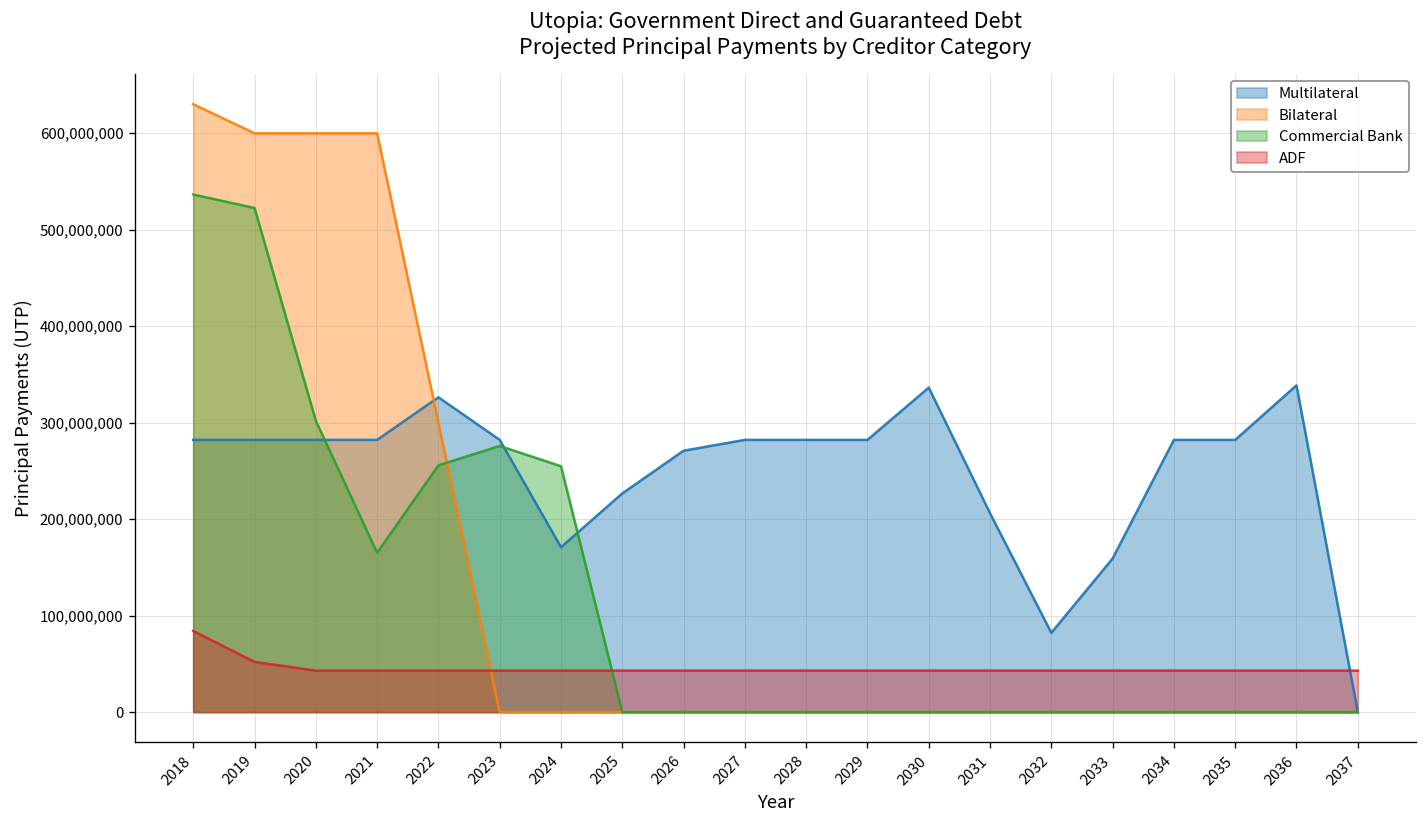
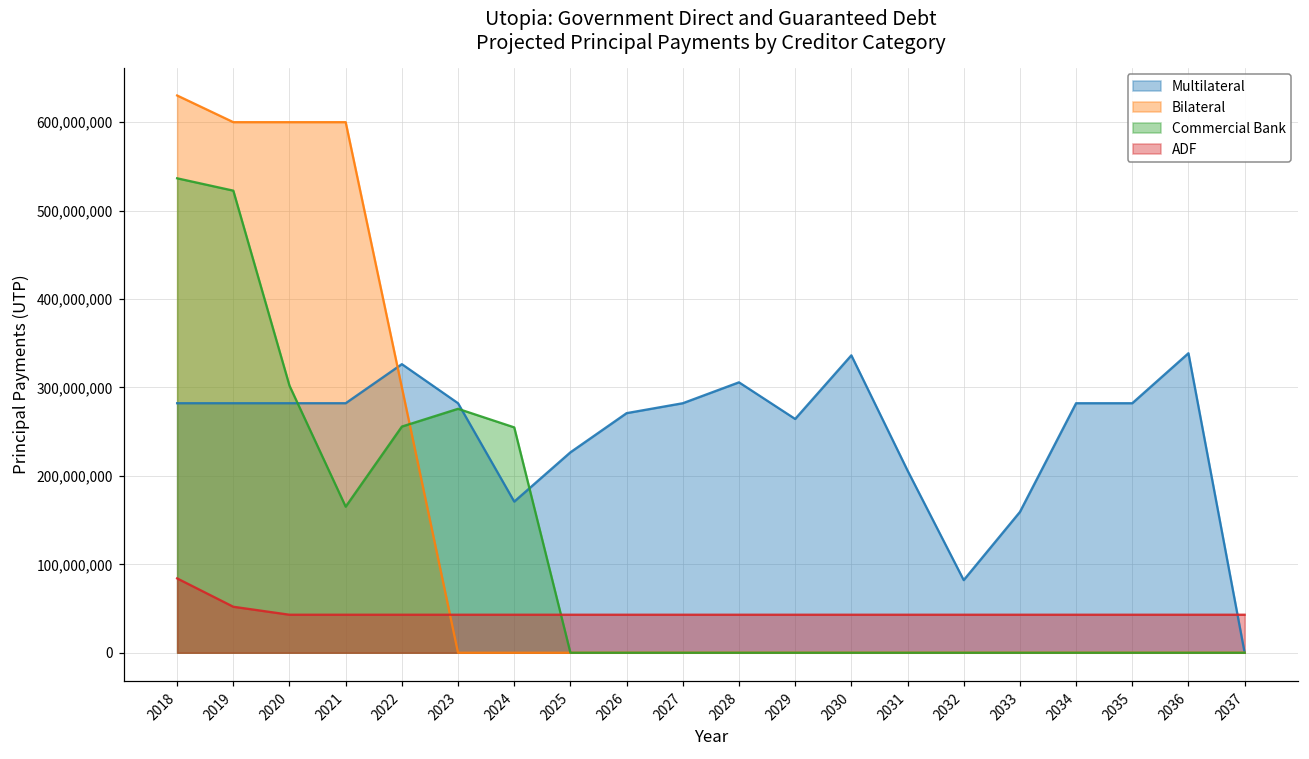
Multilateral, 2028: 280,000,000 -> 310,000,000
Multilateral, 2029: 280,000,000 -> 260,000,000
